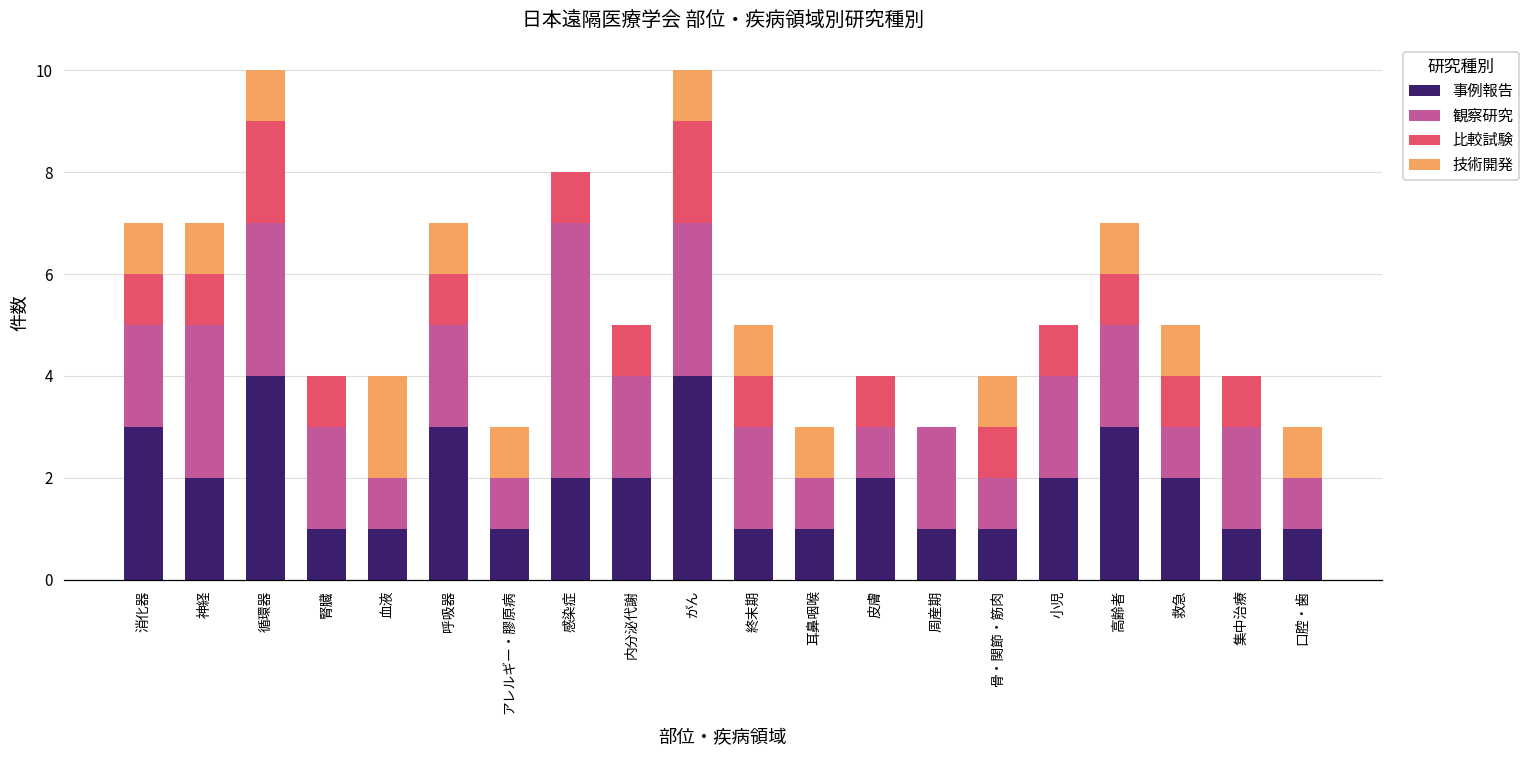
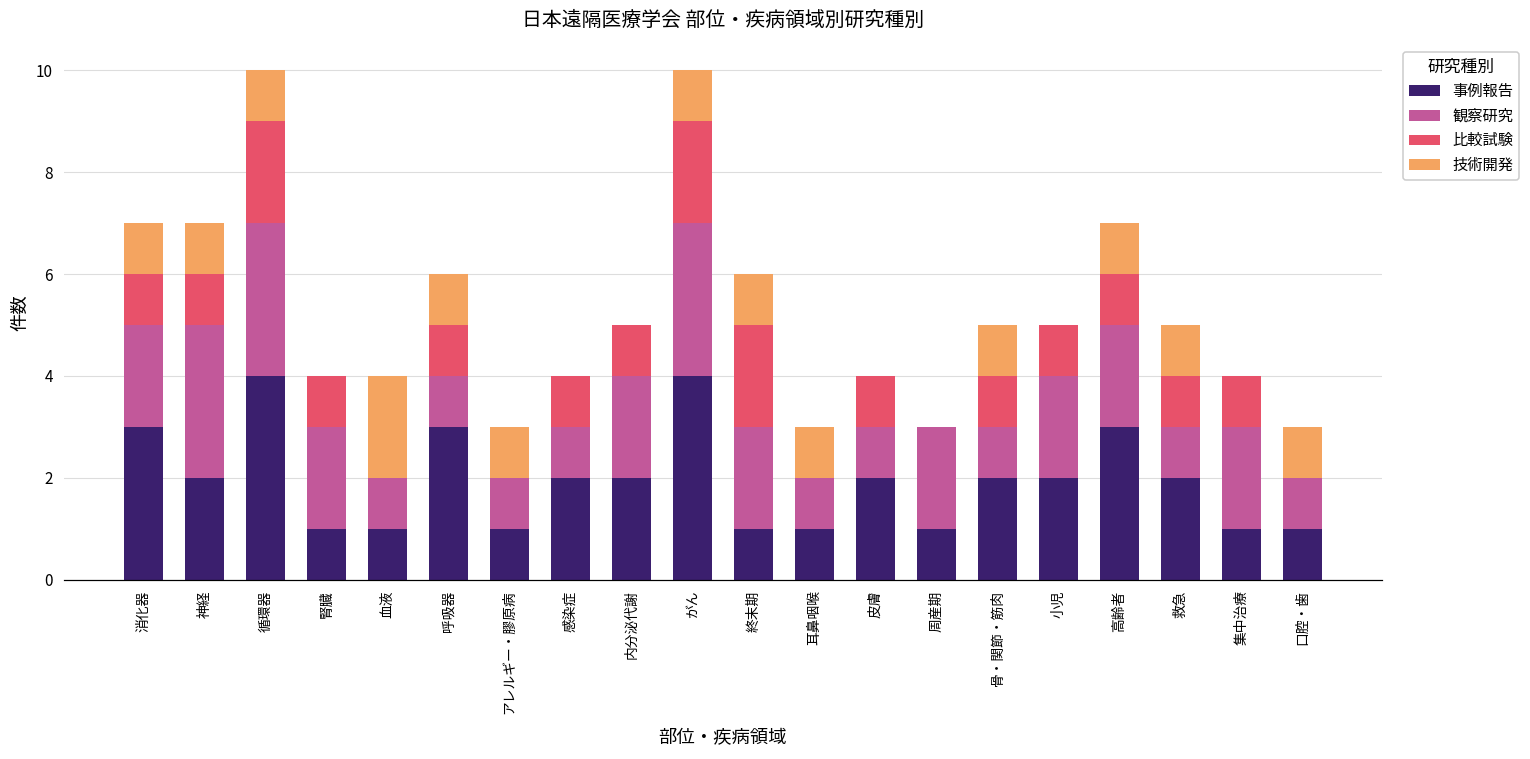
観察研究, 呼吸器: 2 -> 1
観察研究, 感染症: 5 -> 1
比較試験, 終末期: 1 -> 2
事例報告, 骨・関節・筋肉: 1 -> 2
